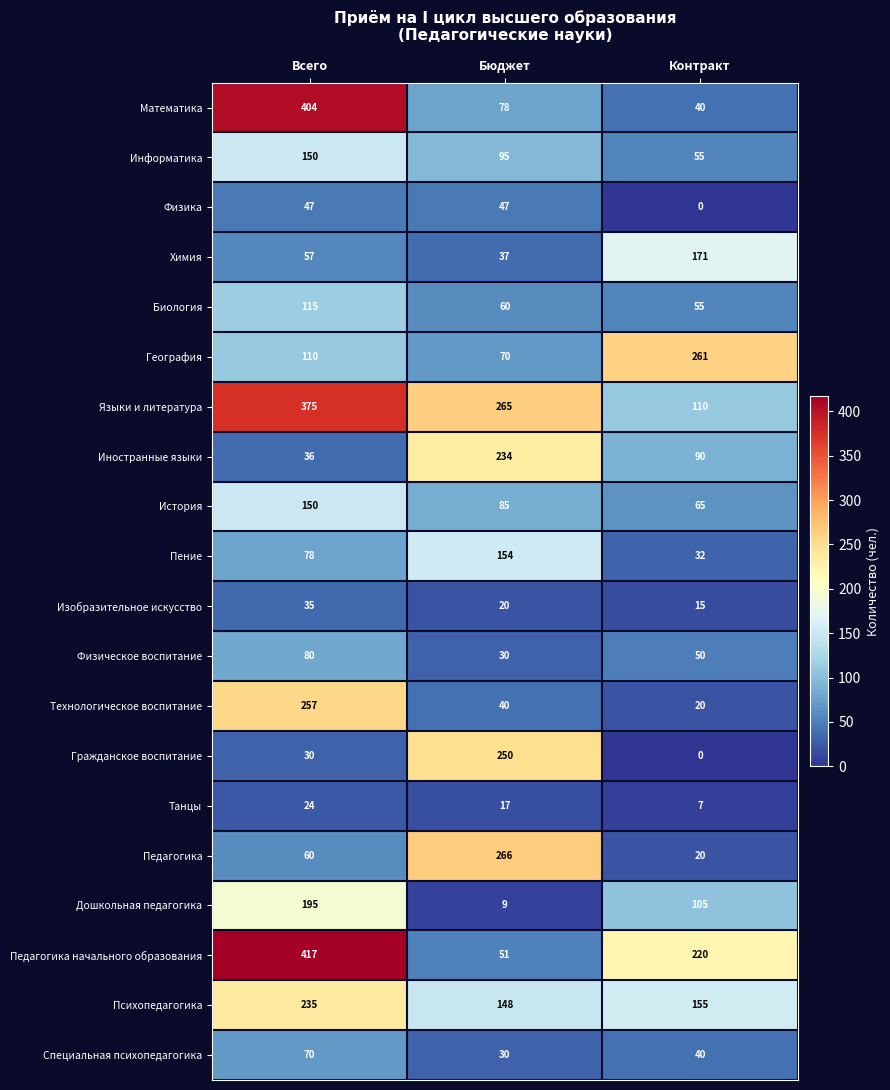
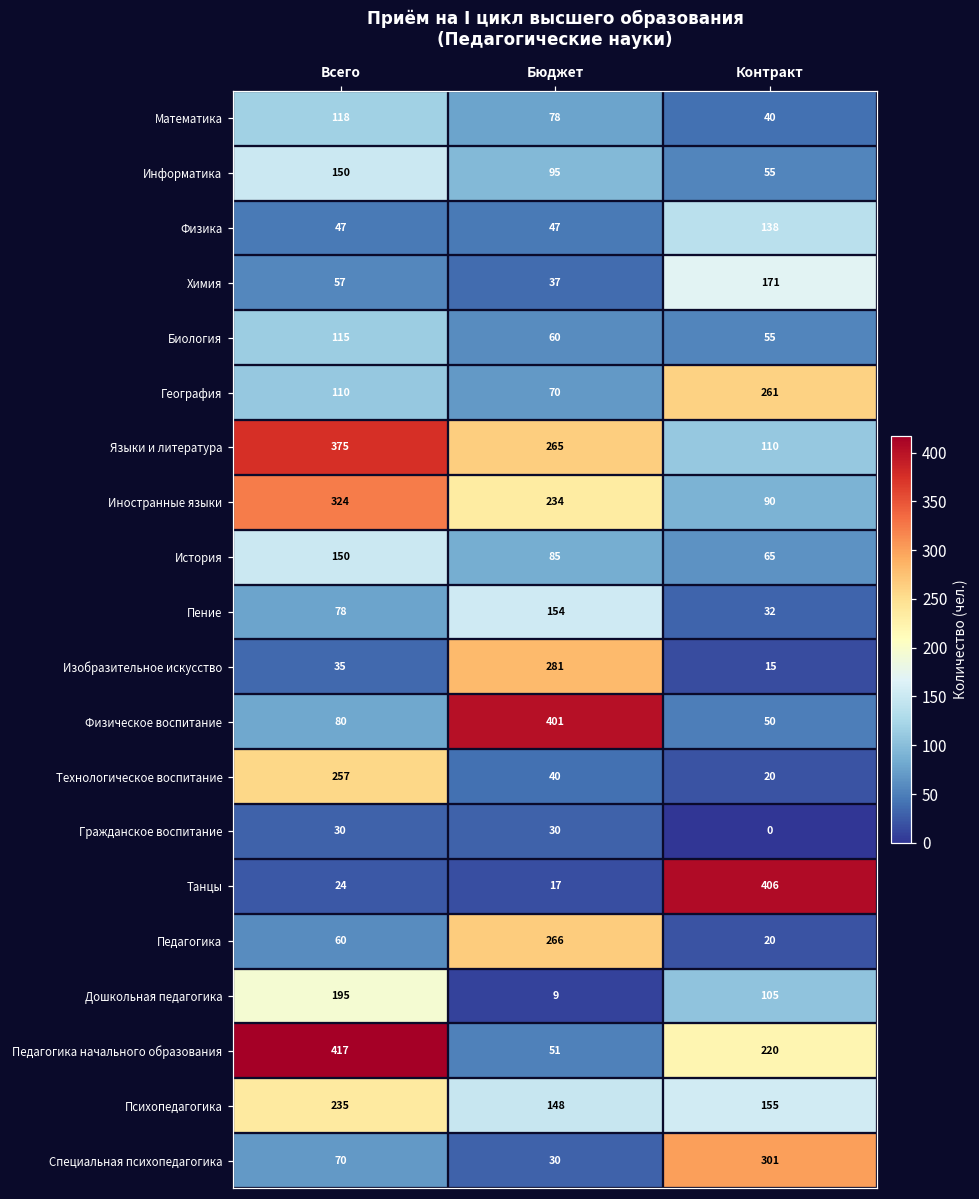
Математика, Всего: 404 -> 118
Физика, Контракт: 0 -> 138
Иностранные языки, Всего: 36 -> 324
Изобразительное искусство, Бюджет: 20 -> 281
Физическое воспитание, Бюджет: 30 -> 401
Гражданское воспитание, Бюджет: 250 -> 30
Танцы, Контракт: 7 -> 406
Специальная психопедагогика, Контракт: 40 -> 301
